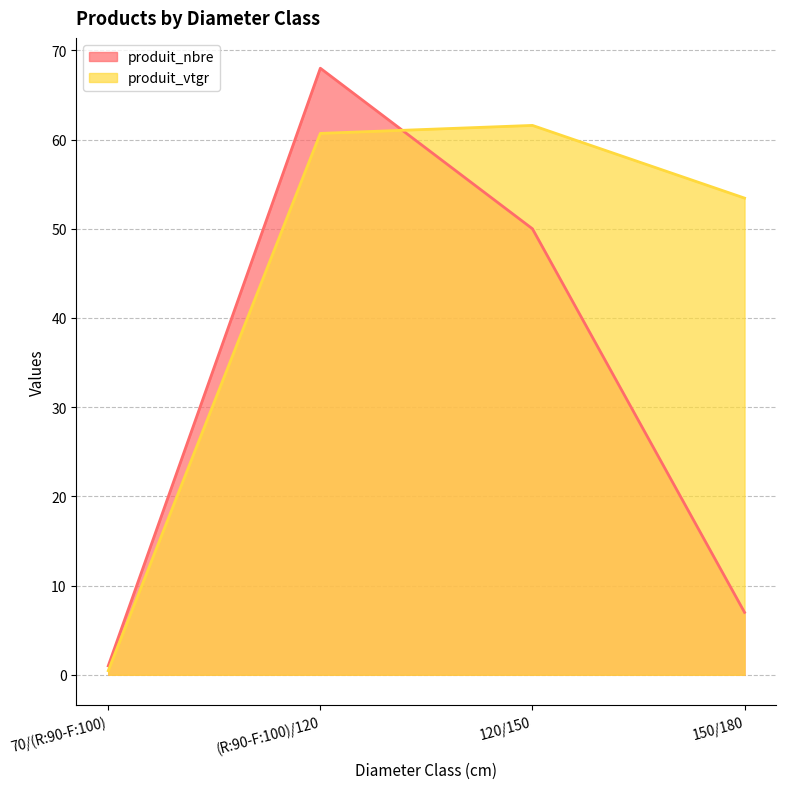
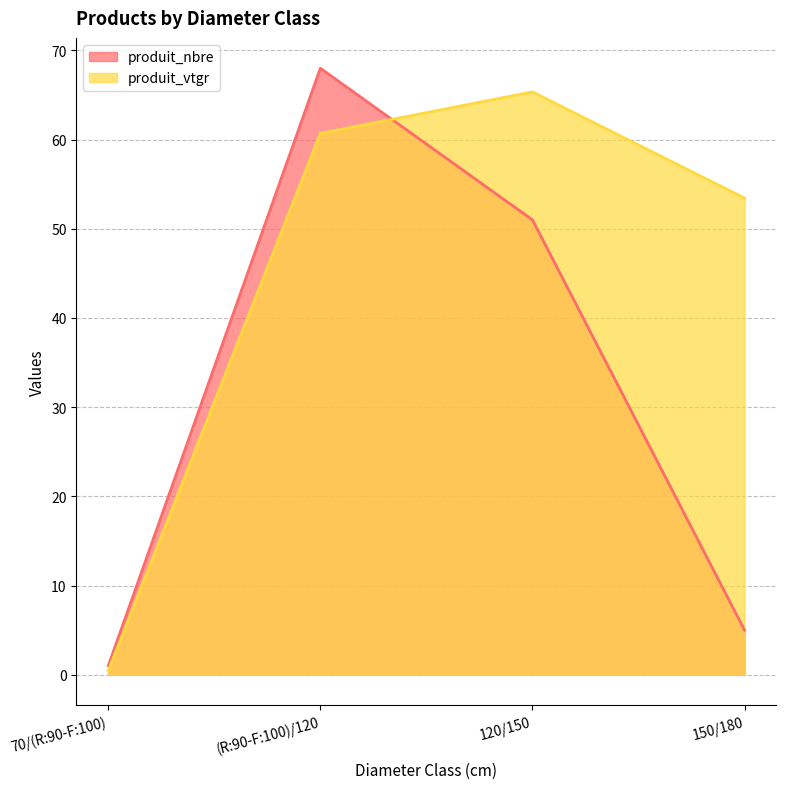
produit_nbre, 120/150: 50 -> 51
produit_vtgr, 120/150: 62 -> 65
produit_nbre, 150/180: 7 -> 5
